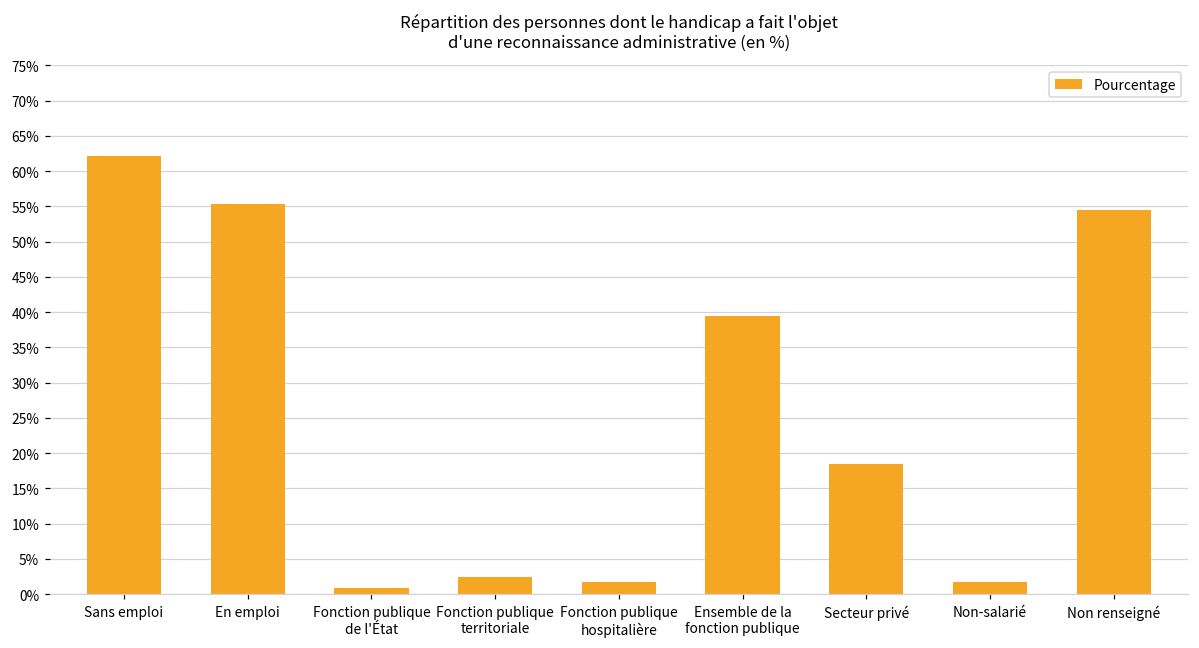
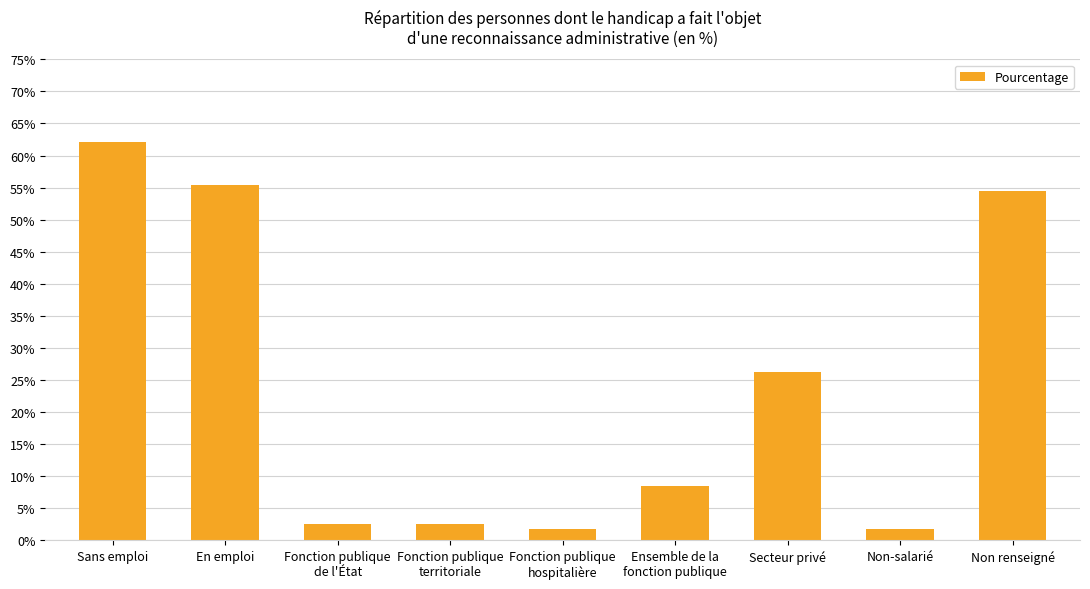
Fonction publique de l'État: 1% -> 3%
Ensemble de la fonction publique: 39% -> 8%
Secteur privé: 18% -> 26%
